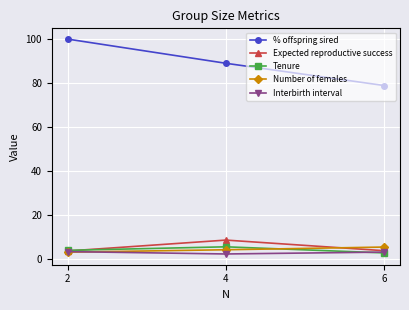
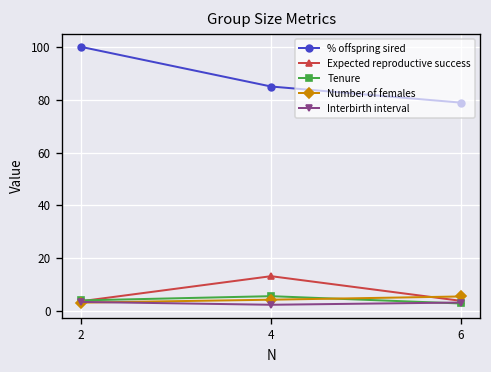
% offspring sired, 4: 89 -> 85
Expected reproductive success, 4: 9 -> 13
